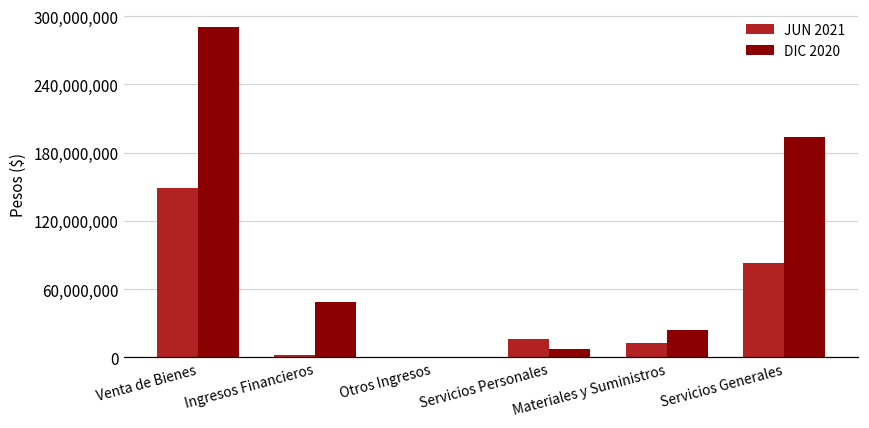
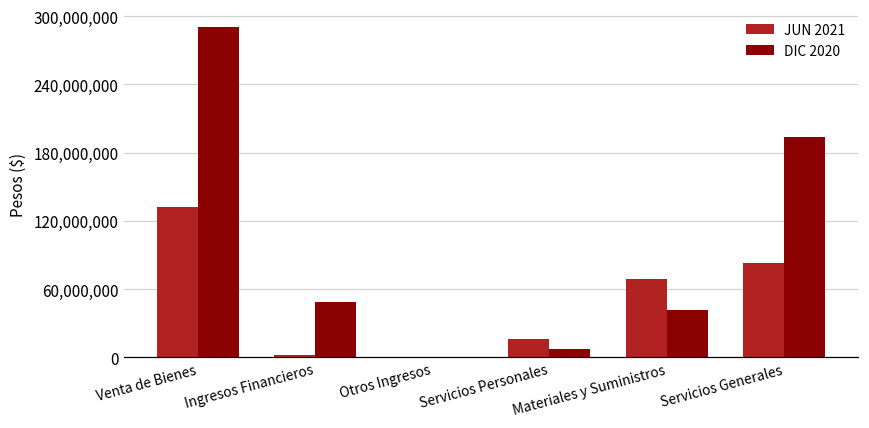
JUN 2021, Venta de Bienes: 149,000,000 -> 132,000,000
JUN 2021, Materiales y Suministros: 13,000,000 -> 69,000,000
DIC 2020, Materiales y Suministros: 24,000,000 -> 42,000,000
